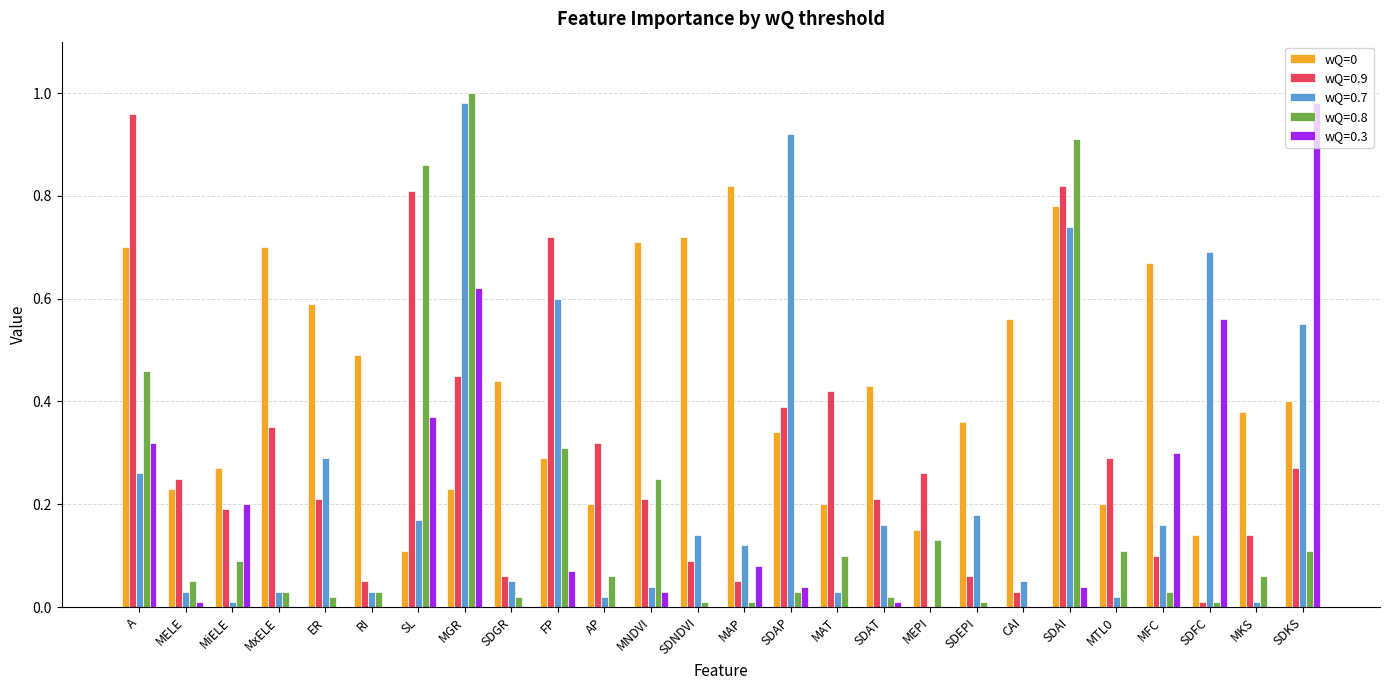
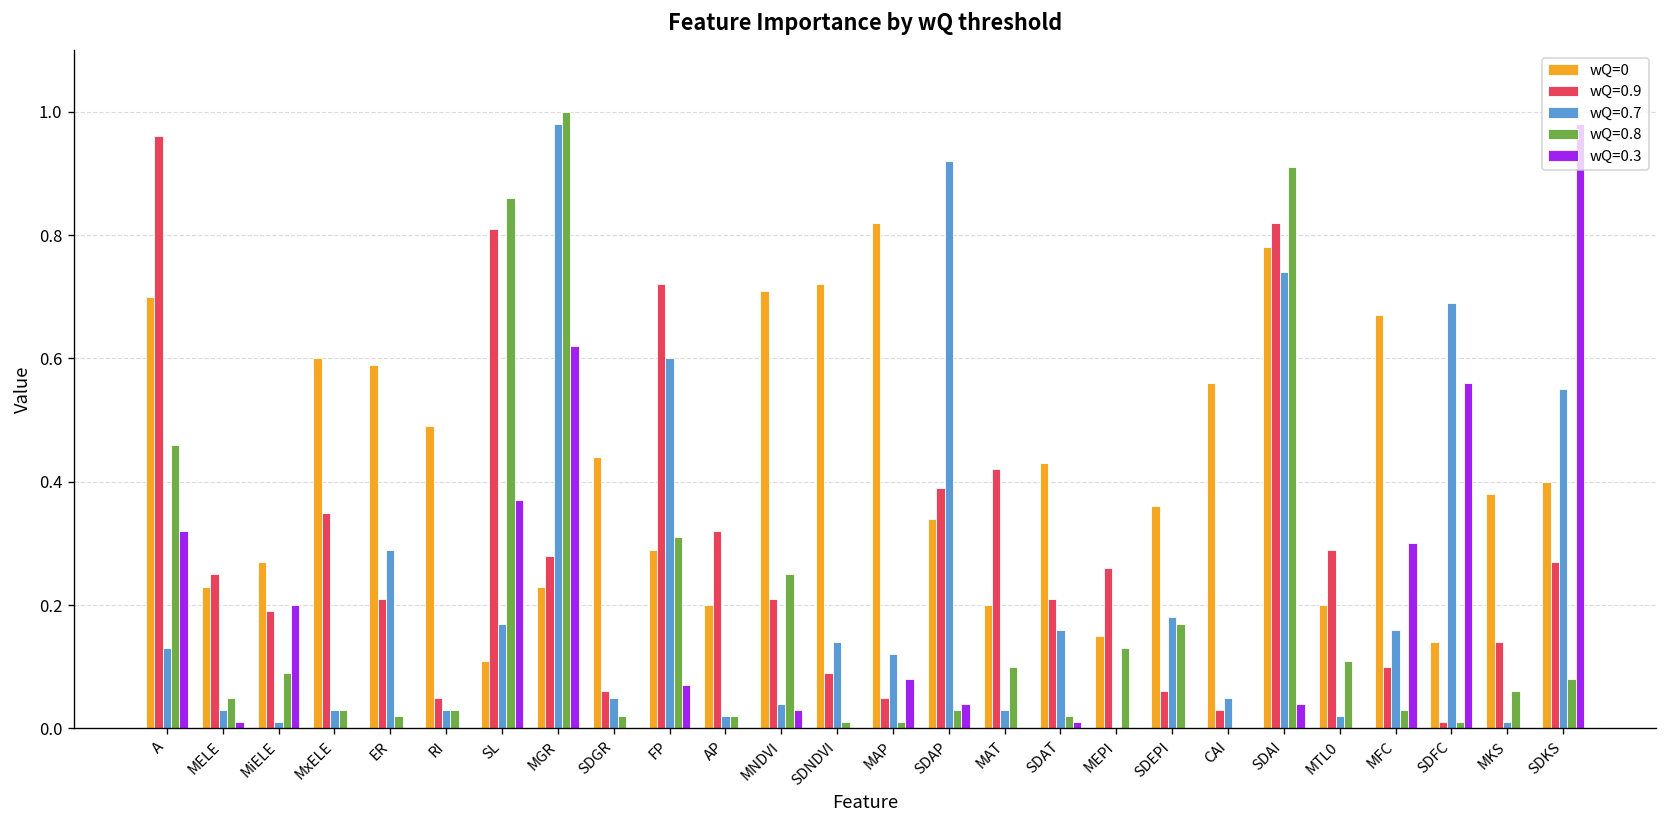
wQ=0.7, A: 0.26 -> 0.13
wQ=0, MxELE: 0.7 -> 0.6
wQ=0.9, MGR: 0.45 -> 0.28
wQ=0.8, AP: 0.06 -> 0.02
wQ=0.8, SDEPI: 0.01 -> 0.17
wQ=0.8, SDKS: 0.11 -> 0.08
